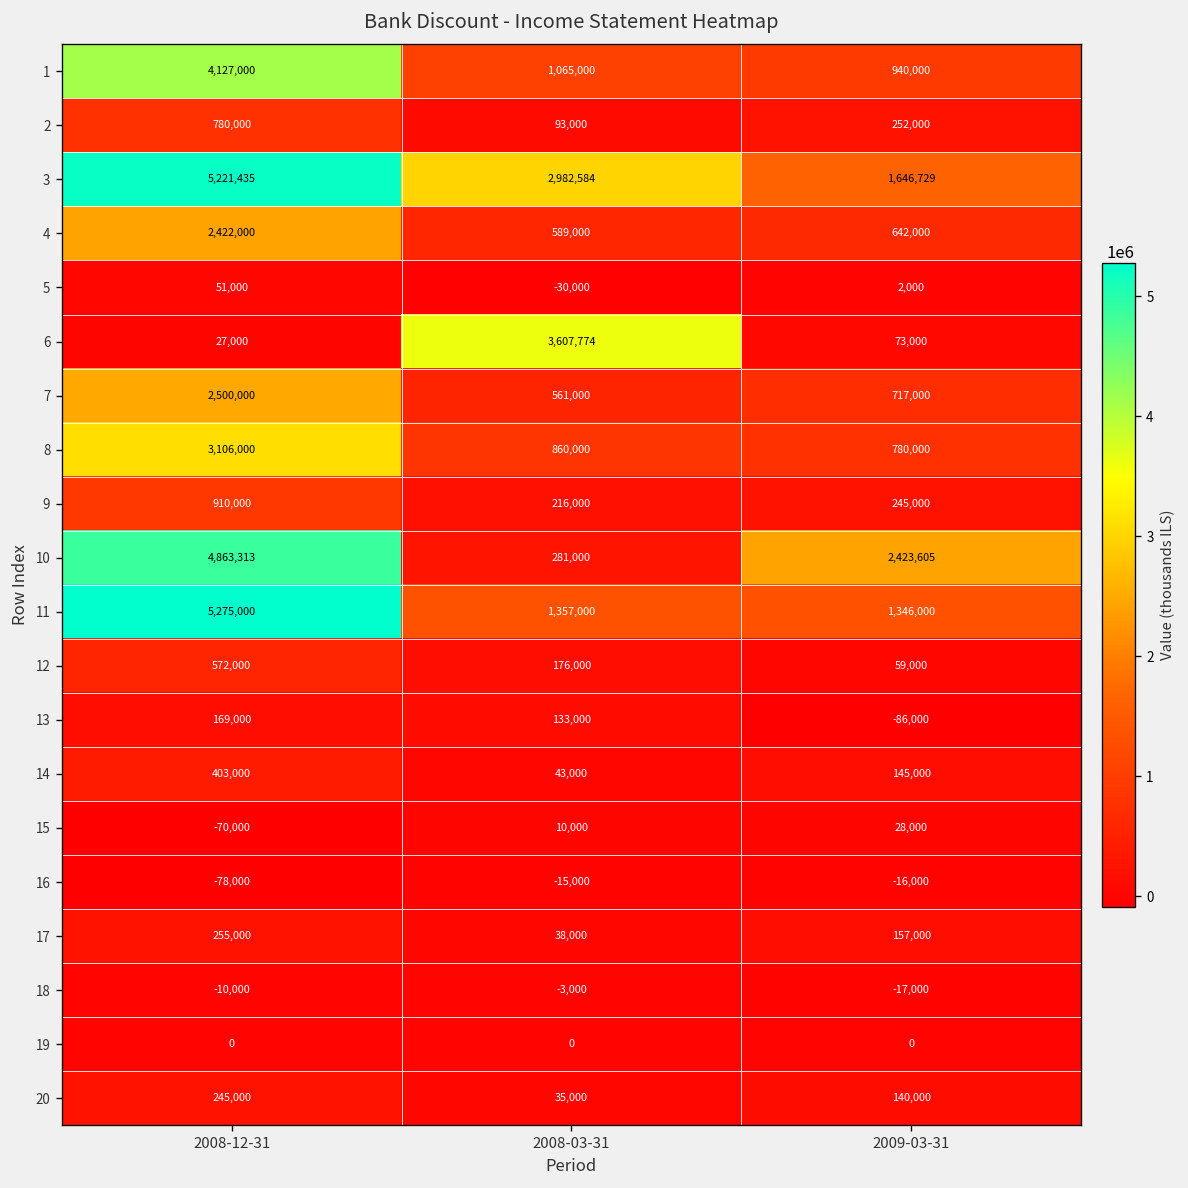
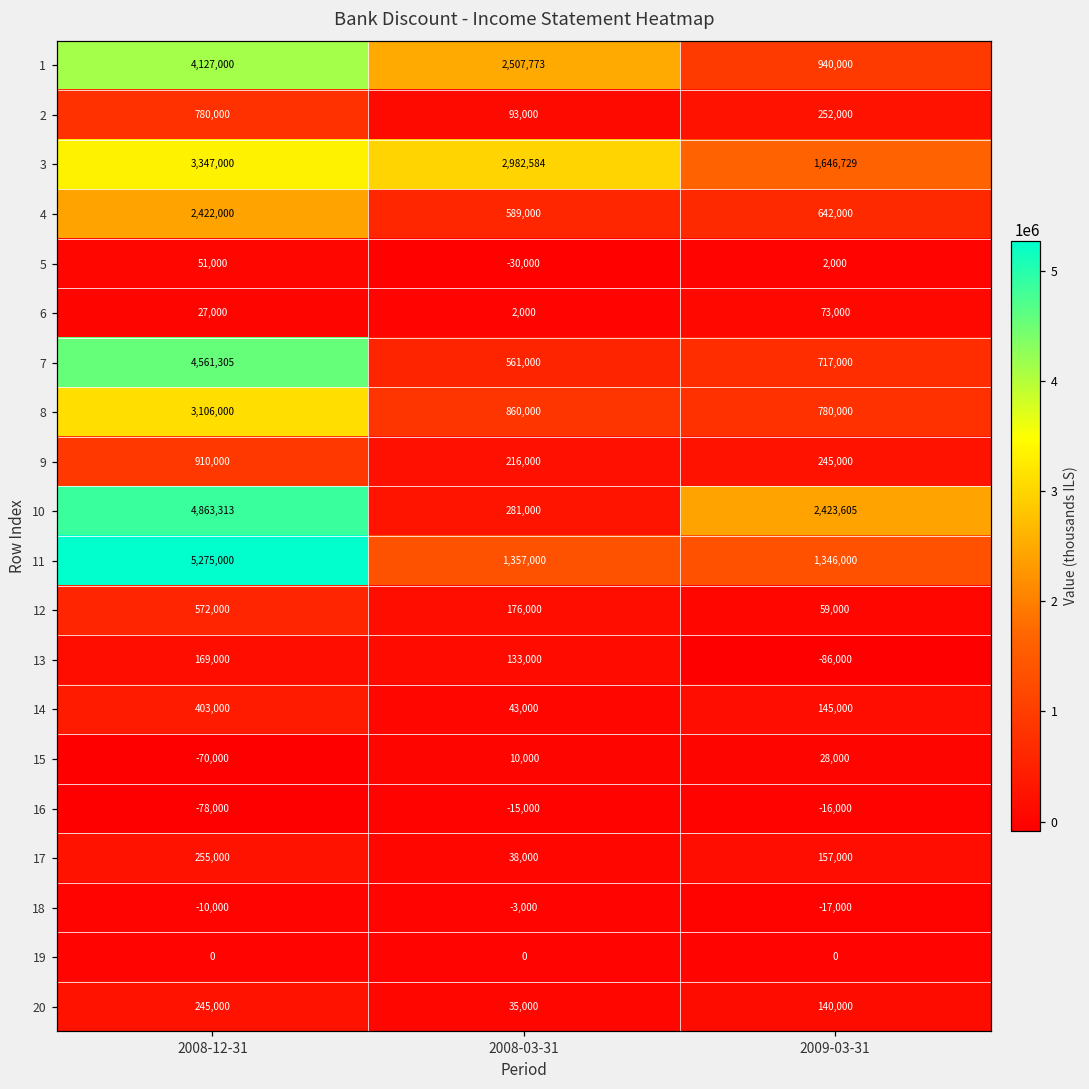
1, 2008-03-31: 1,065,000 -> 2,507,773
3, 2008-12-31: 5,221,435 -> 3,347,000
6, 2008-03-31: 3,607,774 -> 2,000
7, 2008-12-31: 2,500,000 -> 4,561,305
